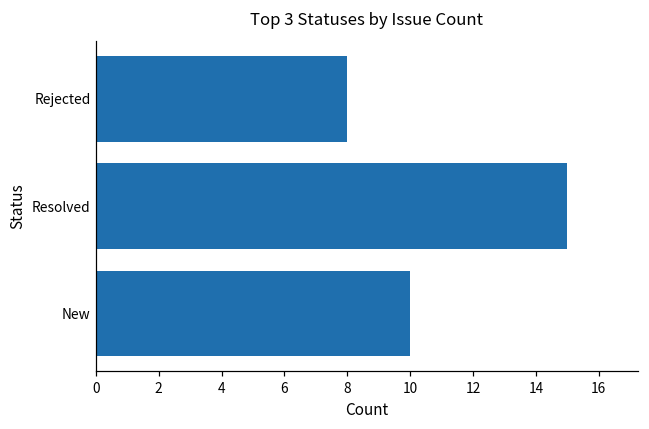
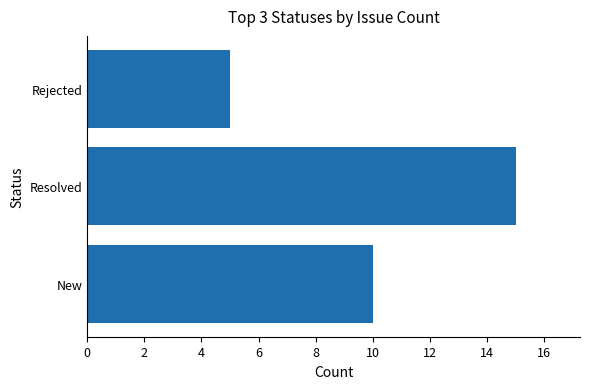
Rejected: 8 -> 5
